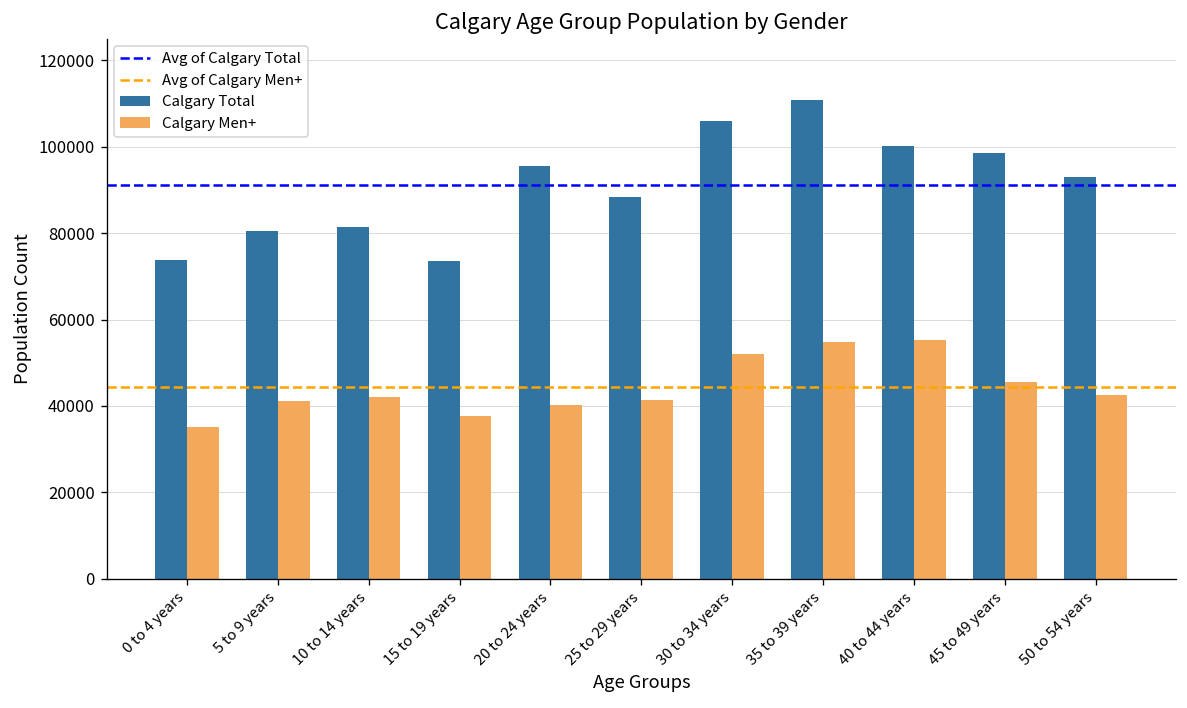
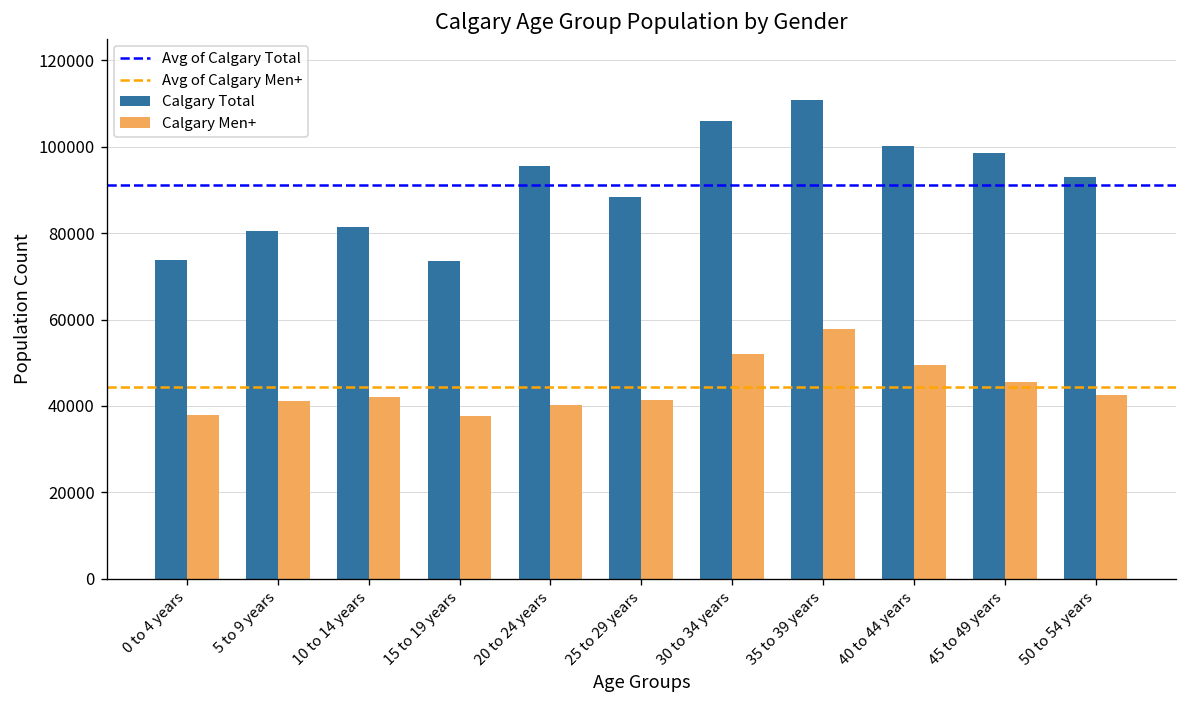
Calgary Men+, 0 to 4 years: 35000 -> 38000
Calgary Men+, 35 to 39 years: 55000 -> 58000
Calgary Men+, 40 to 44 years: 55000 -> 49000
